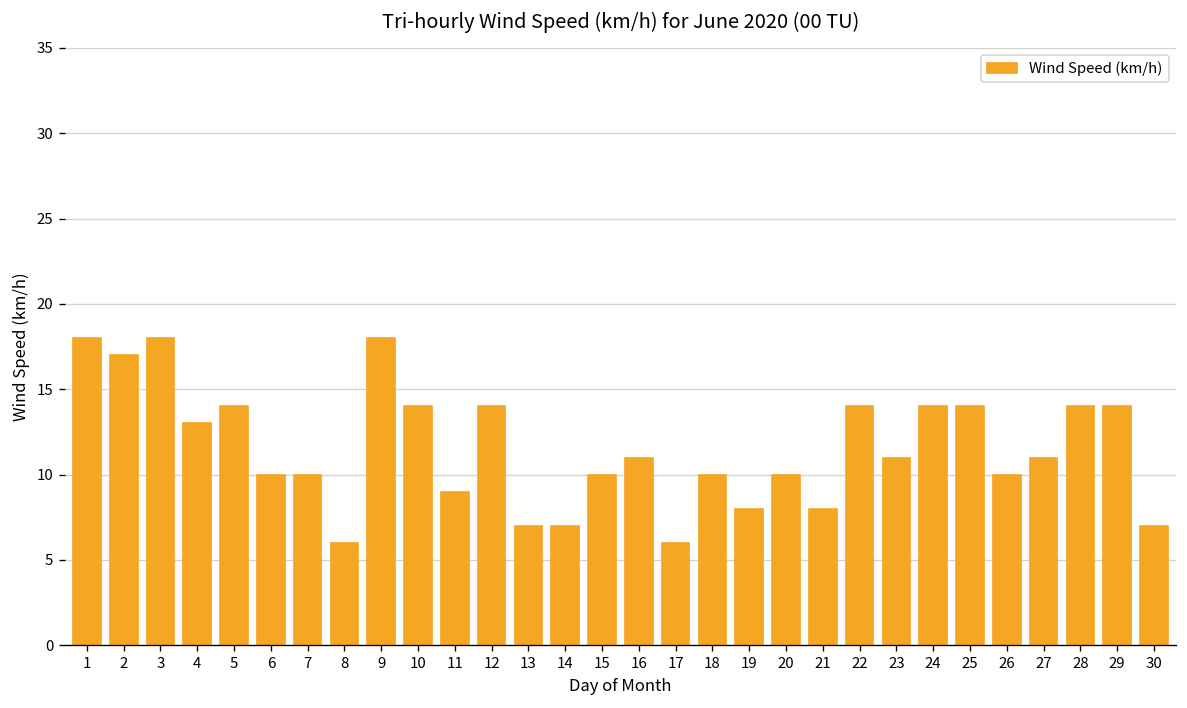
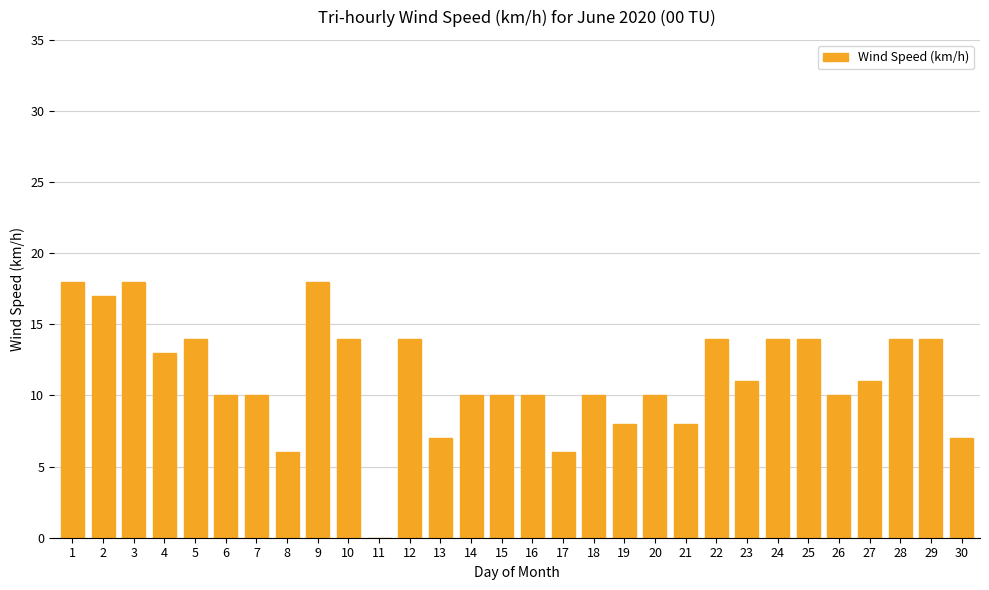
11: 9 -> 0
14: 7 -> 10
16: 11 -> 10
